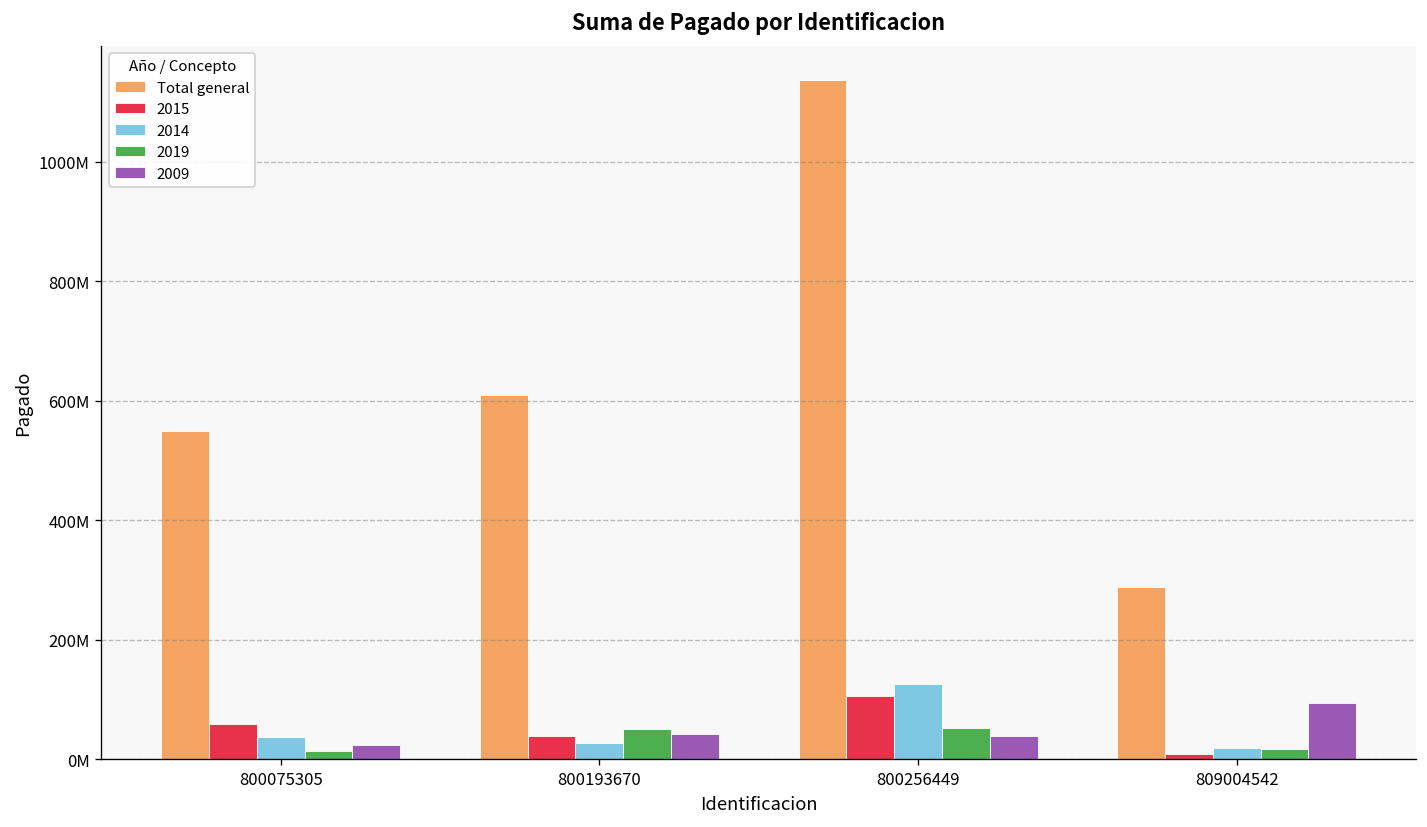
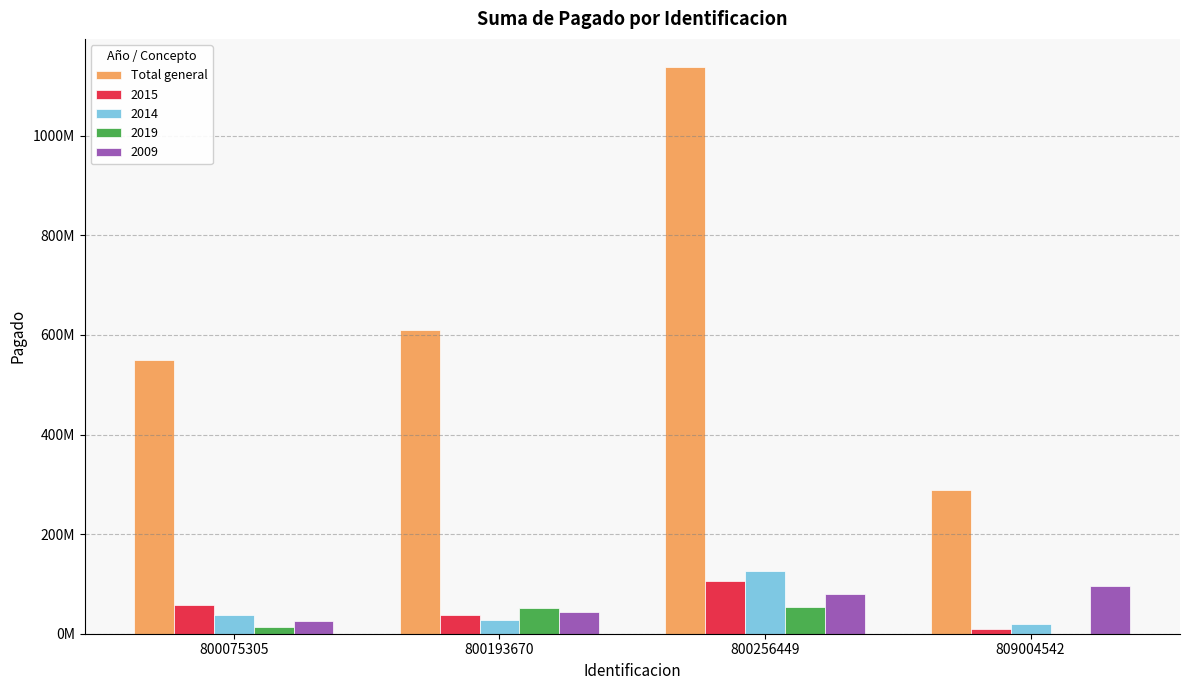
2009, 800256449: 40000000 -> 80000000
2019, 809004542: 20000000 -> 0
